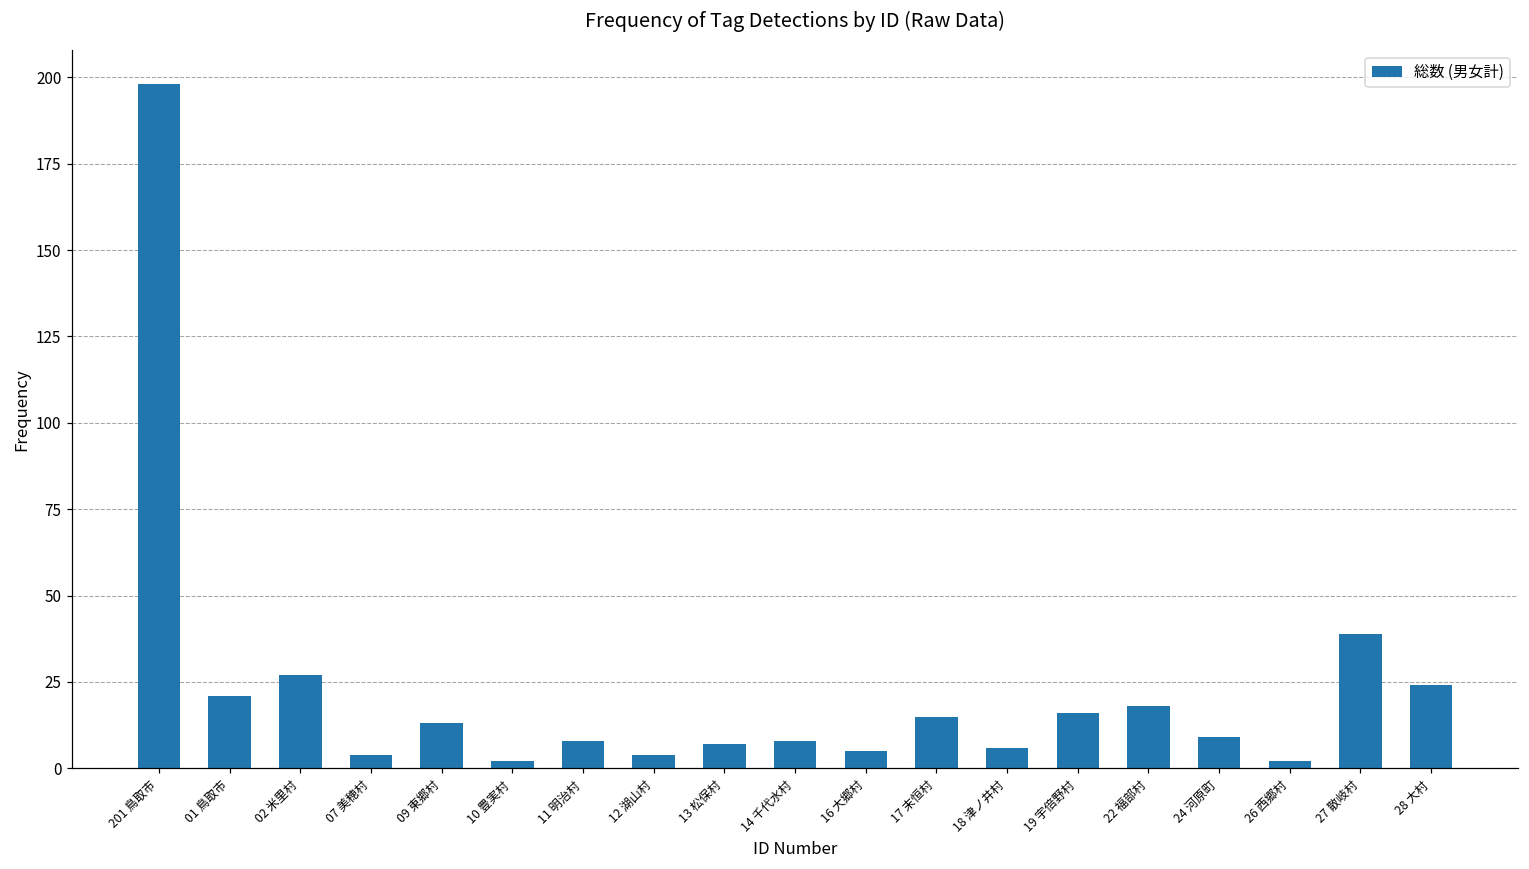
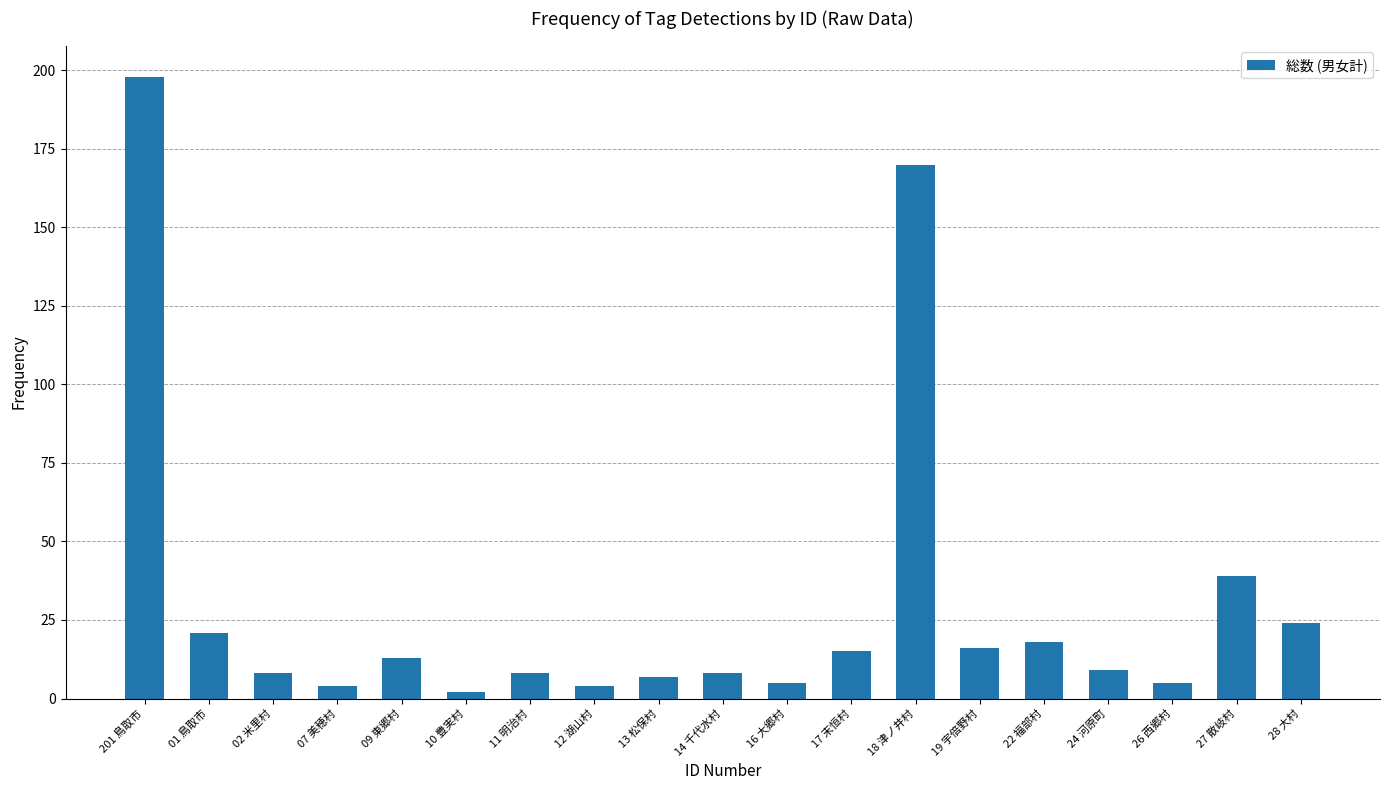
02 米里村: 27 -> 8
18 津ノ井村: 6 -> 170
26 西郷村: 2 -> 5
